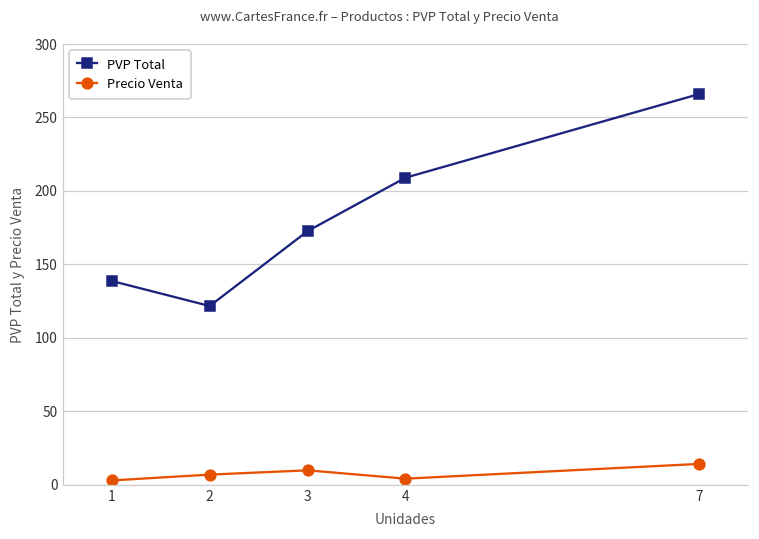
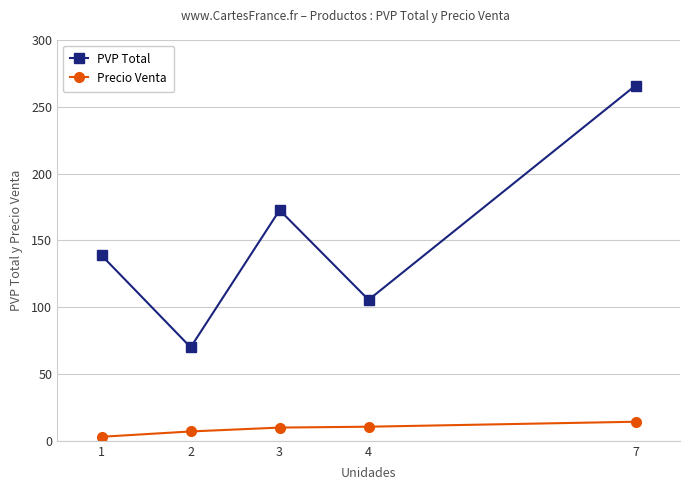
PVP Total, 2: 122 -> 70
PVP Total, 4: 209 -> 106
Precio Venta, 4: 4 -> 11
